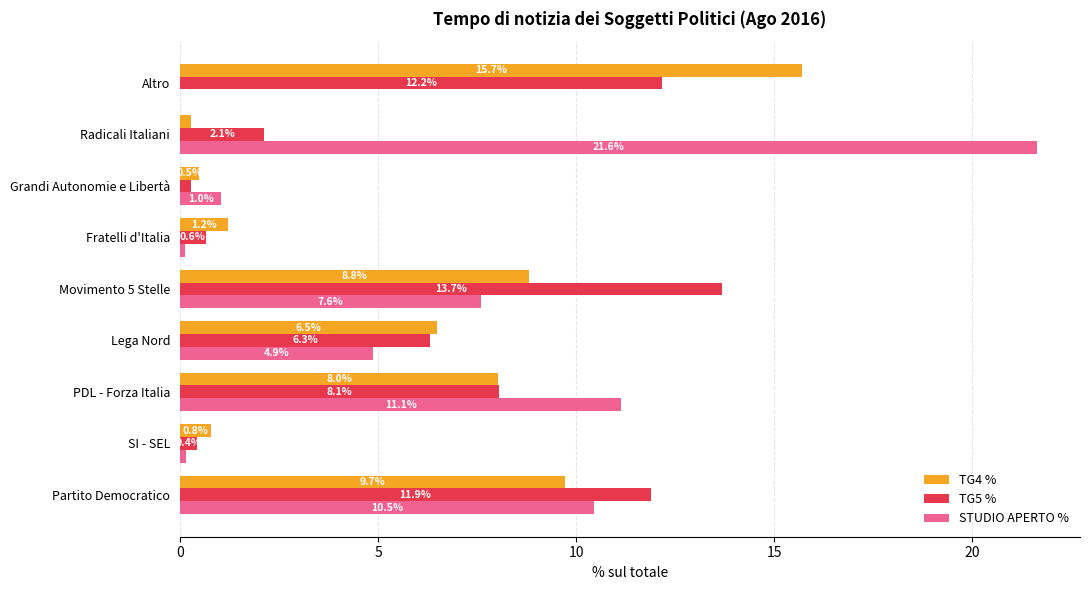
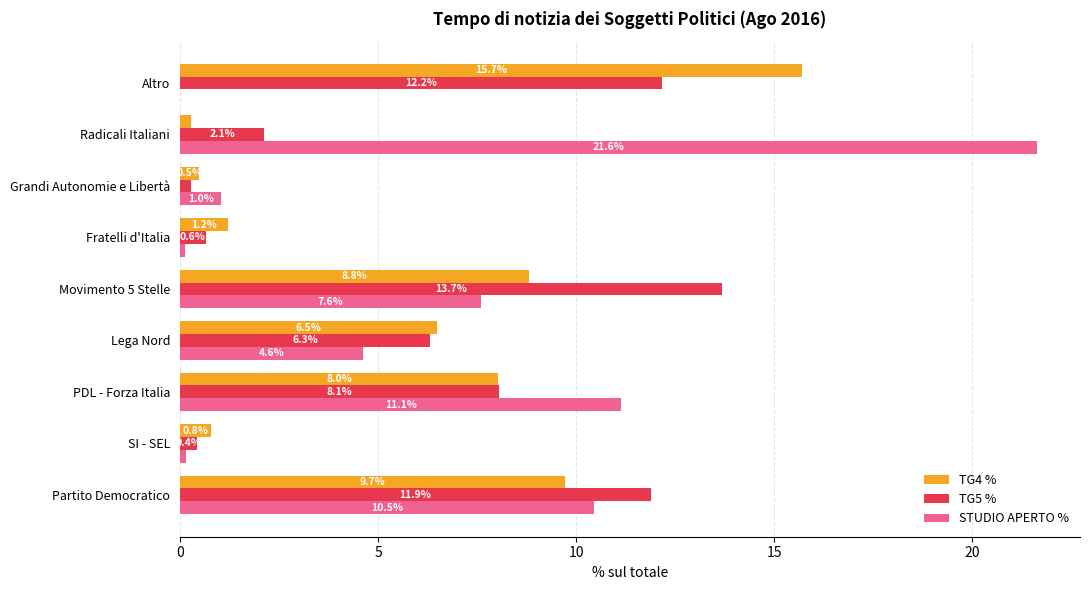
STUDIO APERTO %, Lega Nord: 4.9% -> 4.6%
